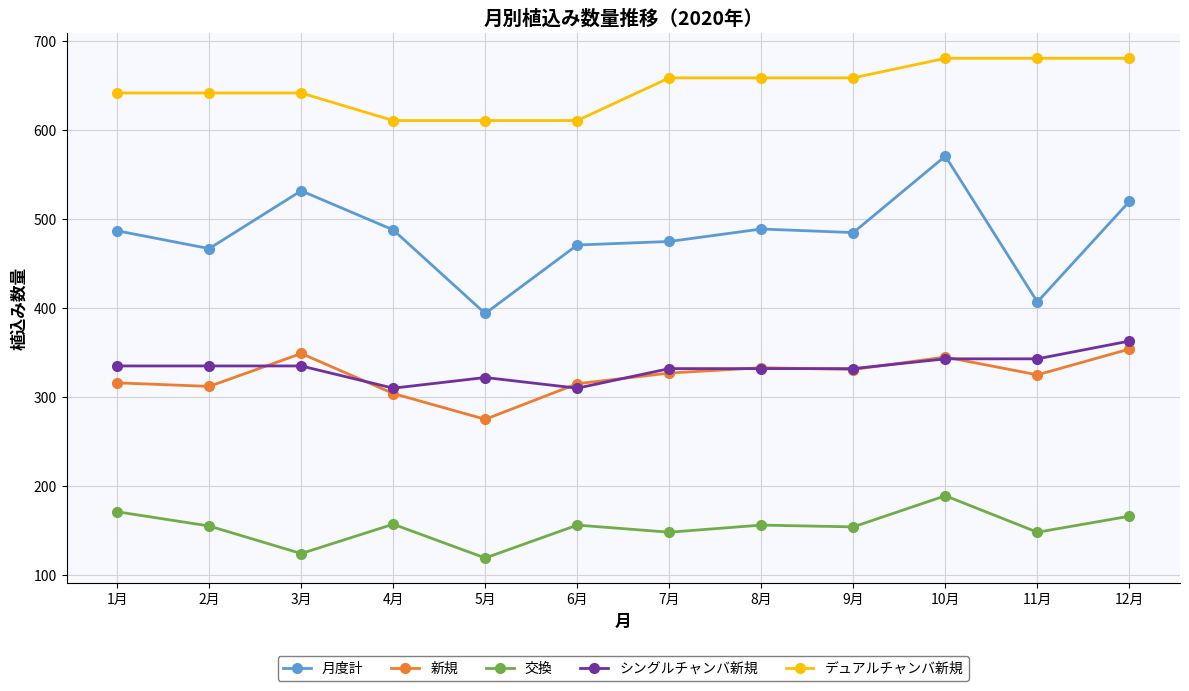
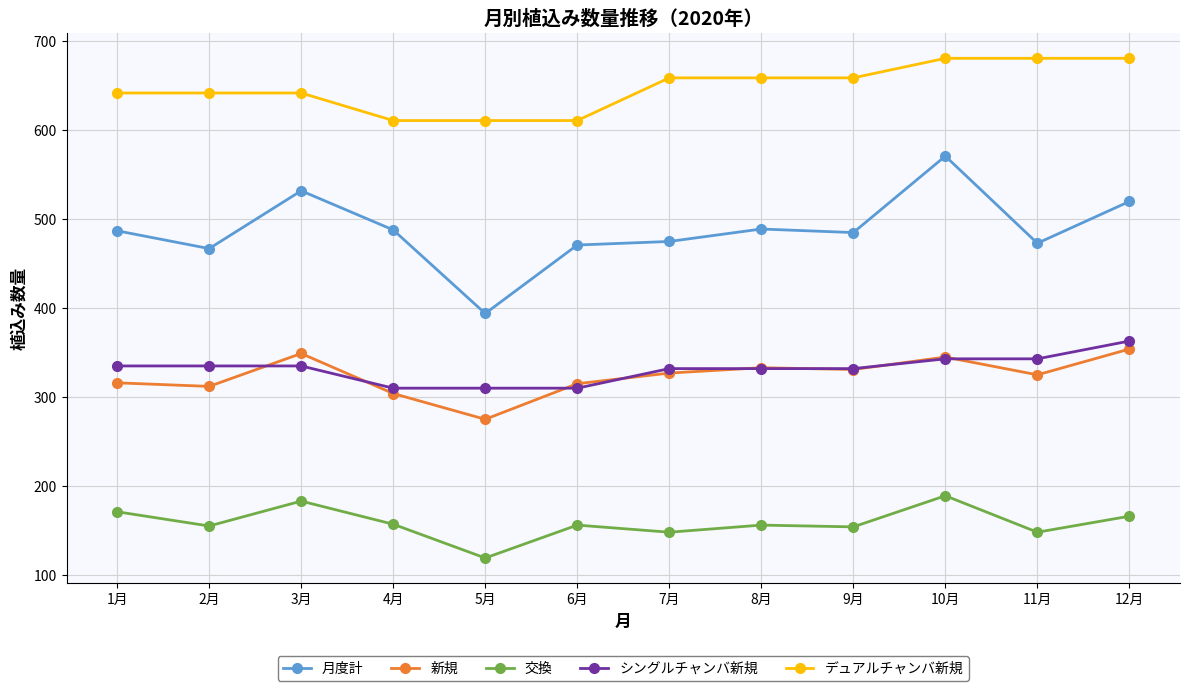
交換, 3月: 120 -> 180
シングルチャンバ新規, 5月: 320 -> 310
月度計, 11月: 410 -> 470
